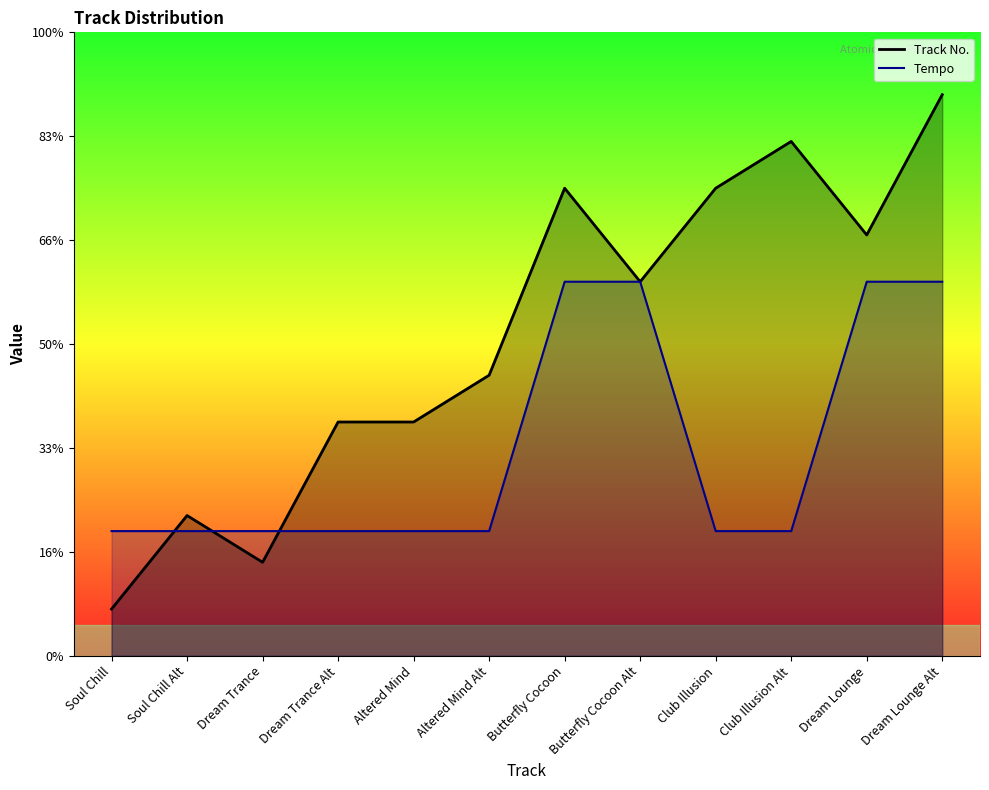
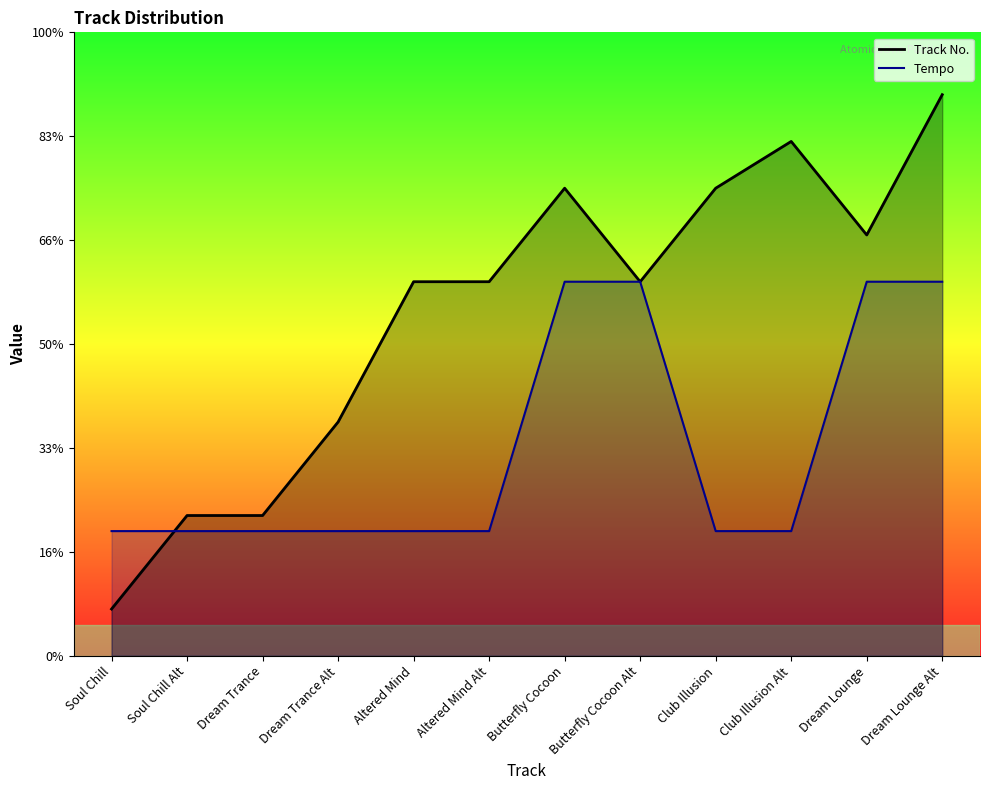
Track No., Dream Trance: 15% -> 23%
Track No., Altered Mind: 38% -> 60%
Track No., Altered Mind Alt: 45% -> 60%
